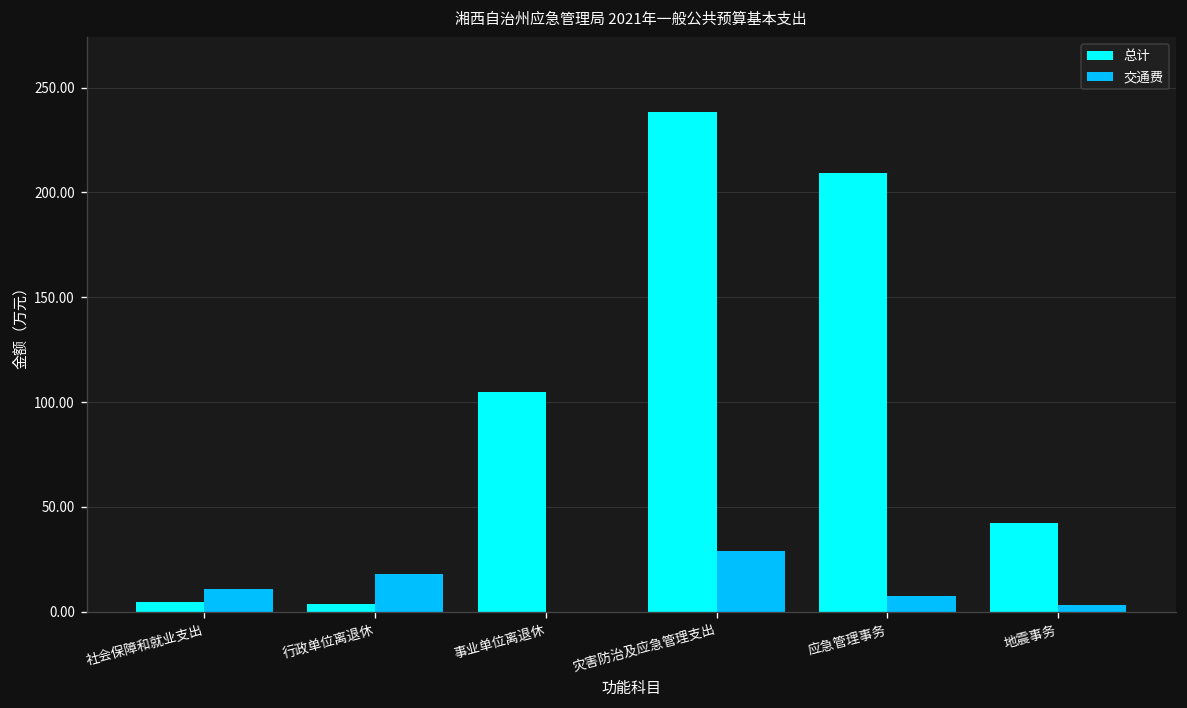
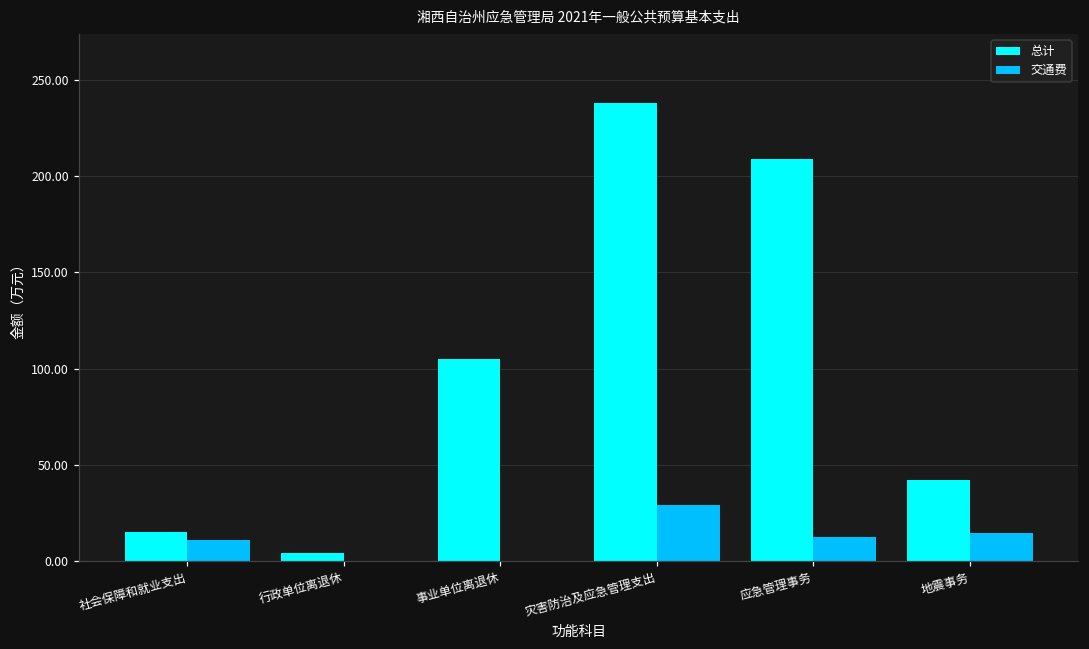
总计, 社会保障和就业支出: 5 -> 15
交通费, 行政单位离退休: 18 -> 0
交通费, 应急管理事务: 8 -> 12
交通费, 地震事务: 3 -> 15
